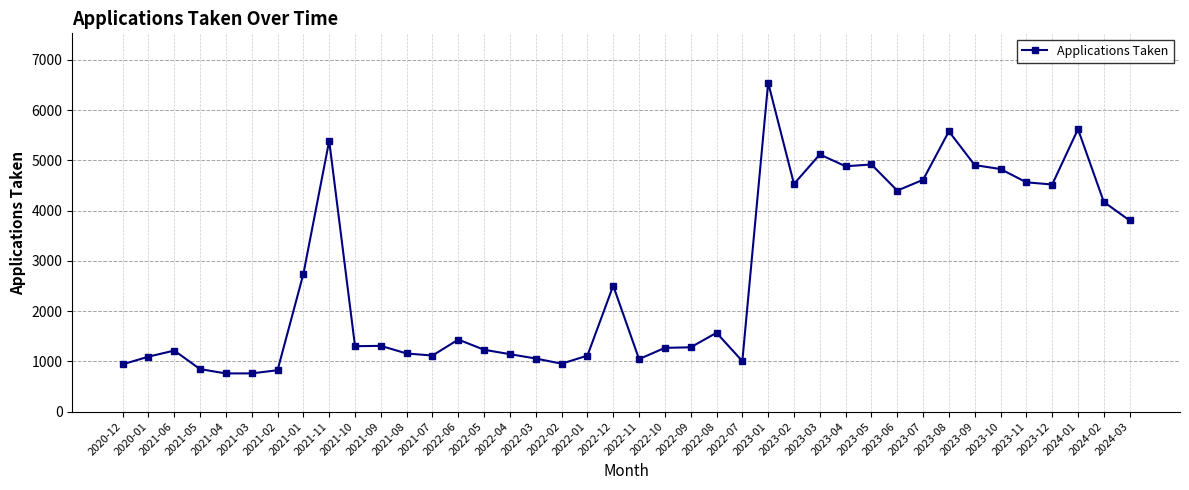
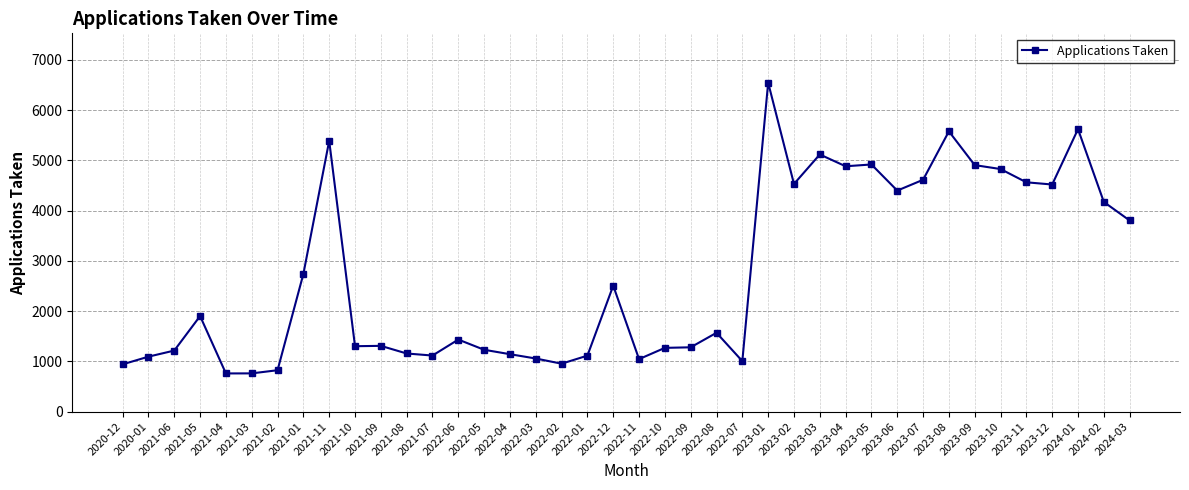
2021-05: 800 -> 1900
